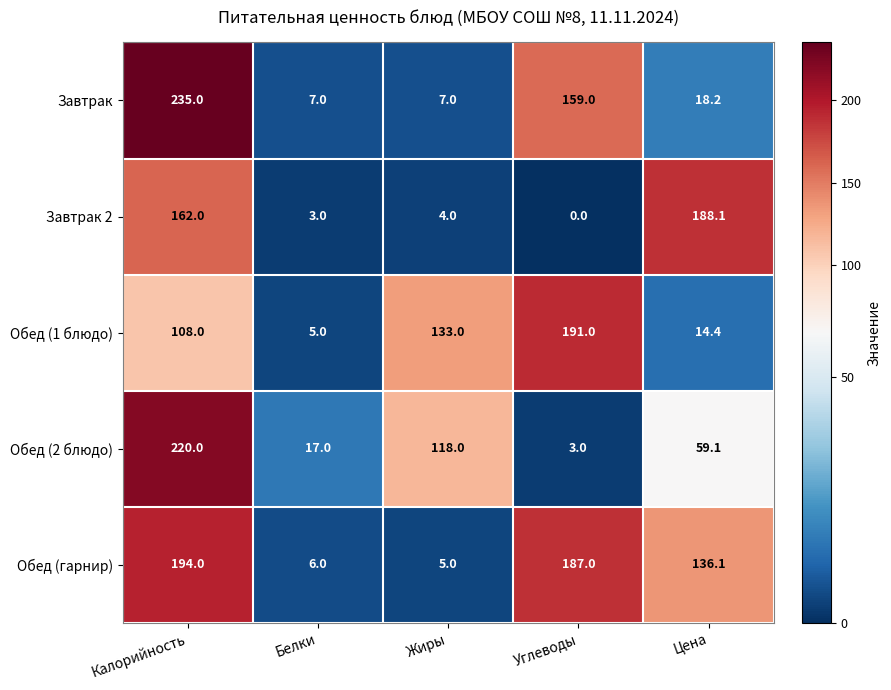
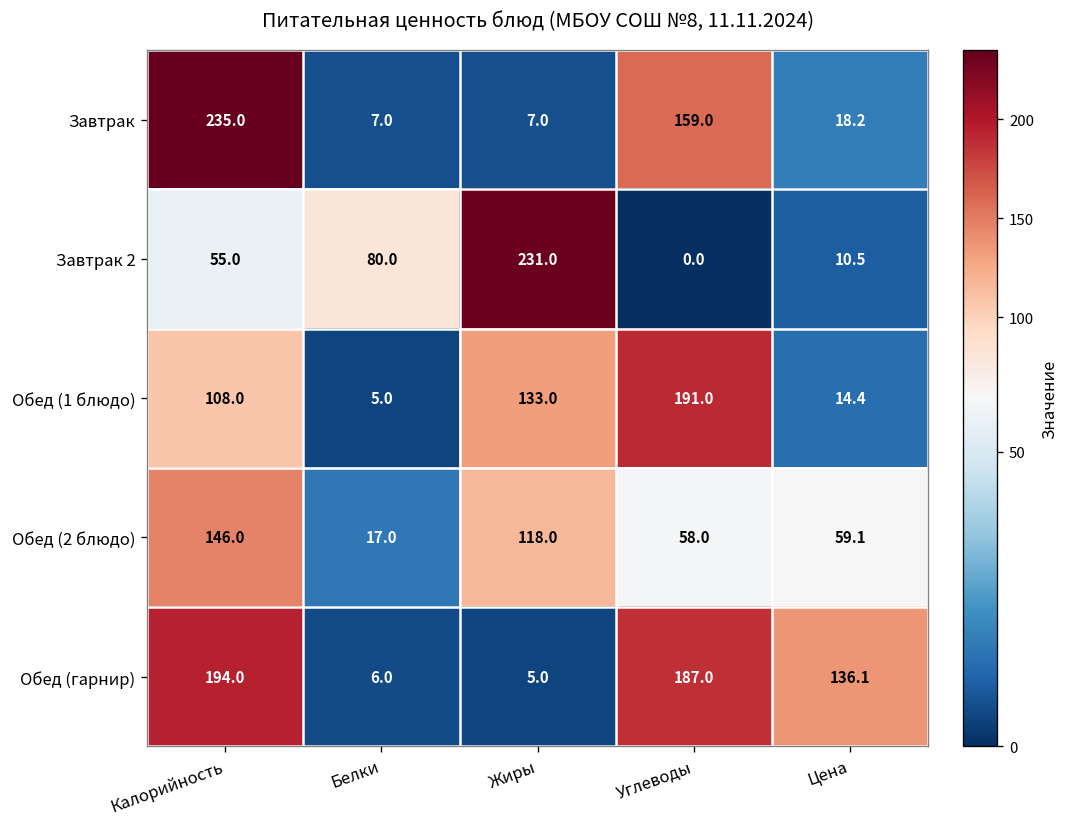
Завтрак 2, Калорийность: 162.0 -> 55.0
Завтрак 2, Белки: 3.0 -> 80.0
Завтрак 2, Жиры: 4.0 -> 231.0
Завтрак 2, Цена: 188.1 -> 10.5
Обед (2 блюдо), Калорийность: 220.0 -> 146.0
Обед (2 блюдо), Углеводы: 3.0 -> 58.0
